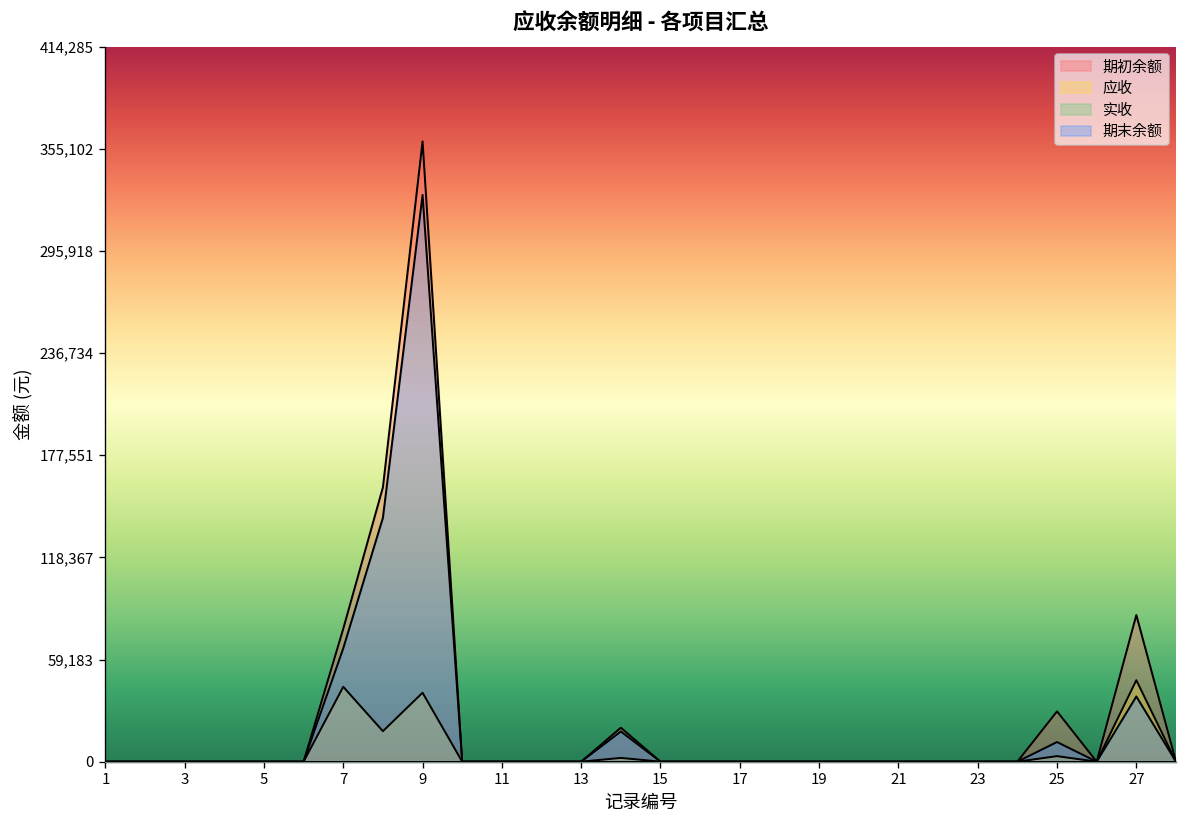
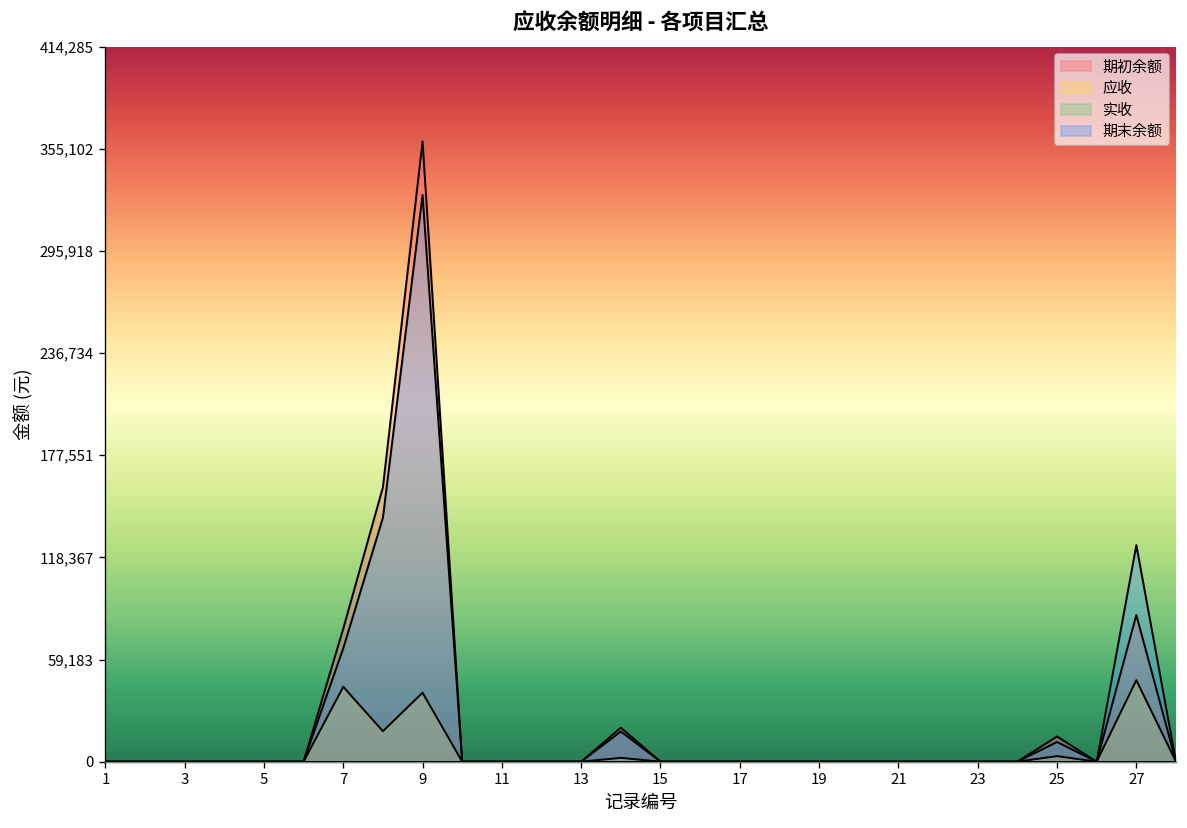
期初余额, 25: 29,000 -> 15,000
期末余额, 27: 38,000 -> 125,000
